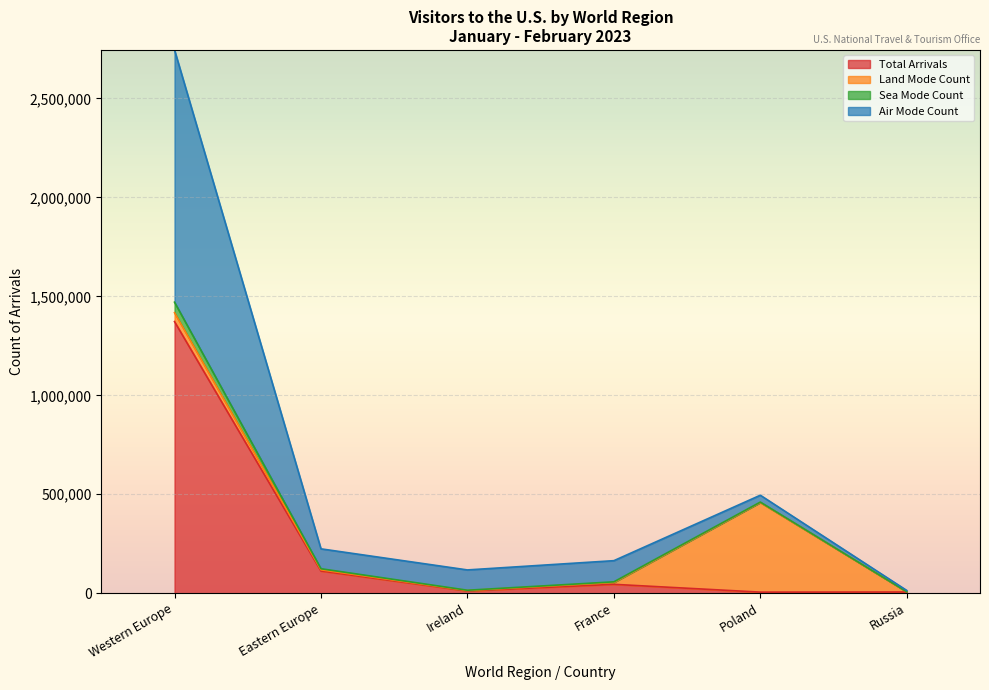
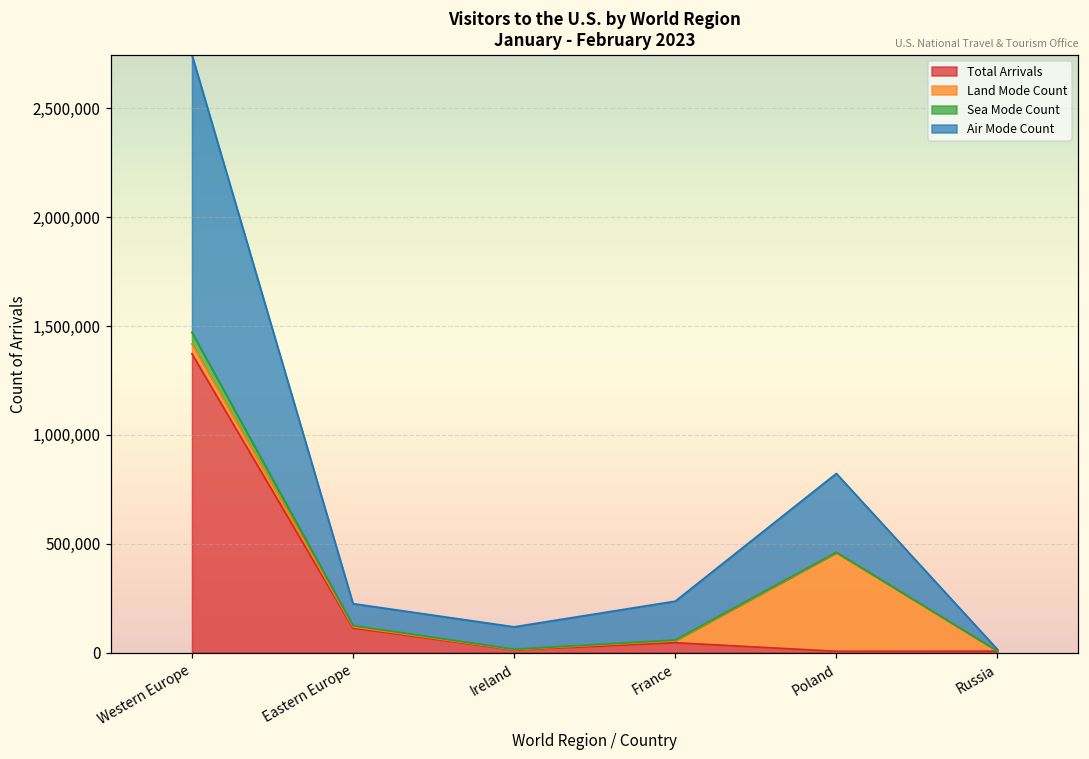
Air Mode Count, France: 110,000 -> 180,000
Air Mode Count, Poland: 30,000 -> 360,000
